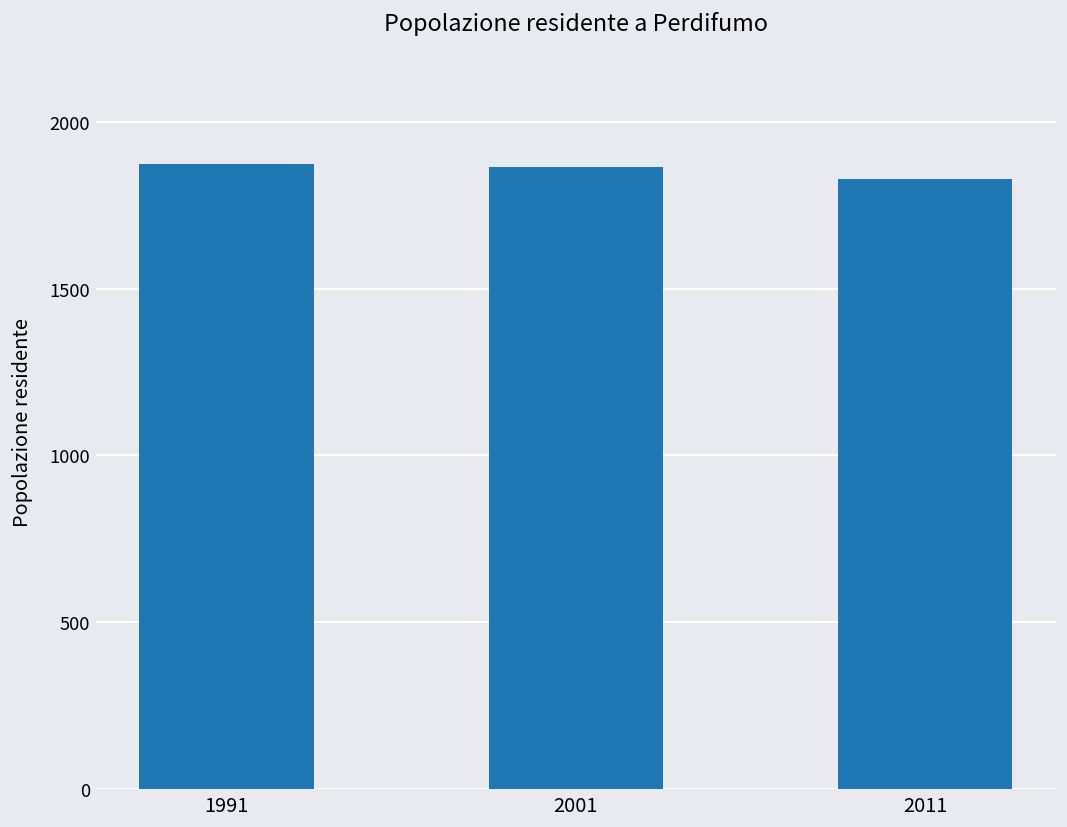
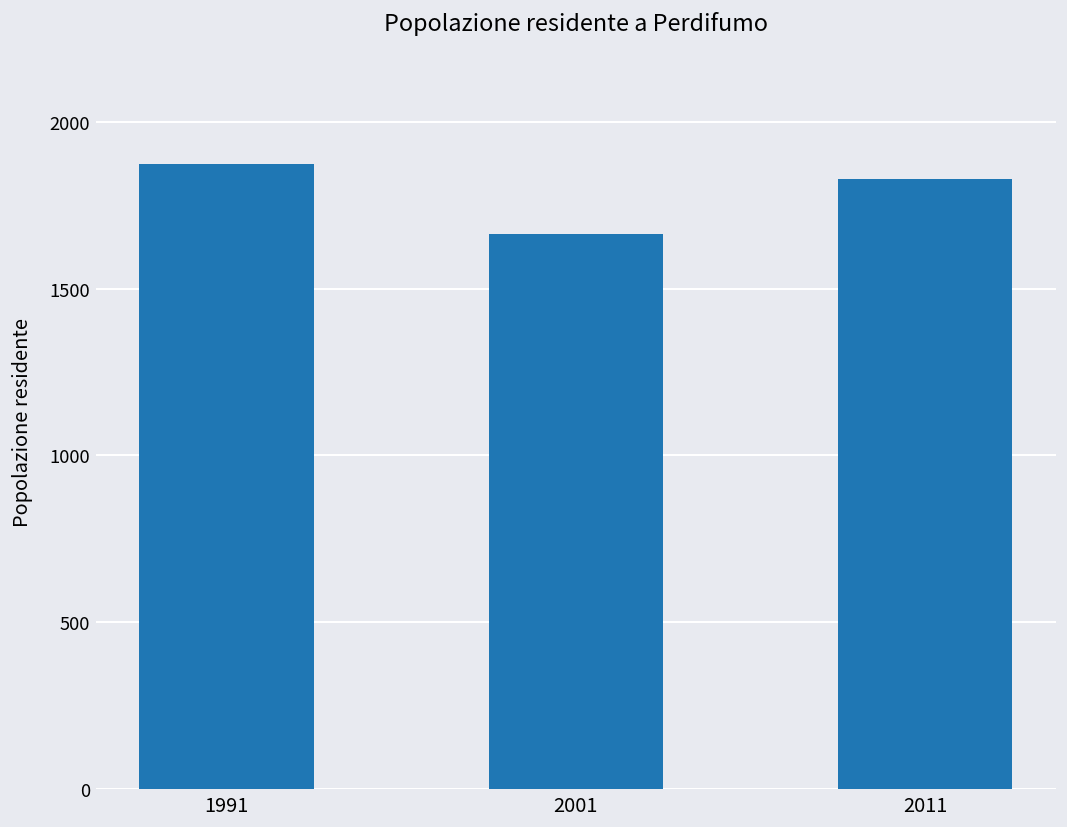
2001: 1870 -> 1670
